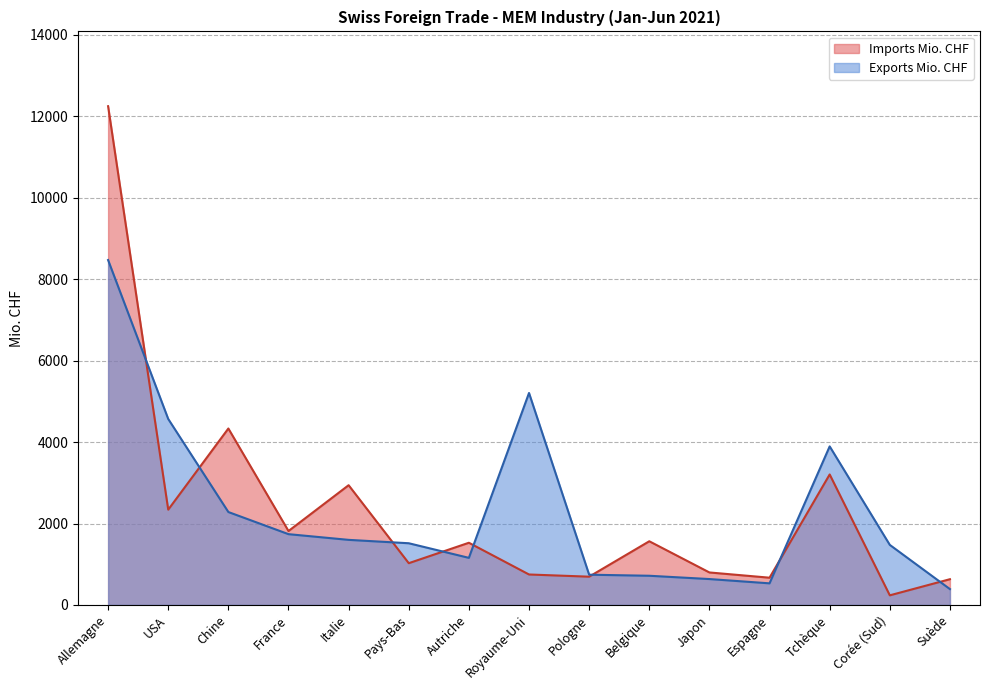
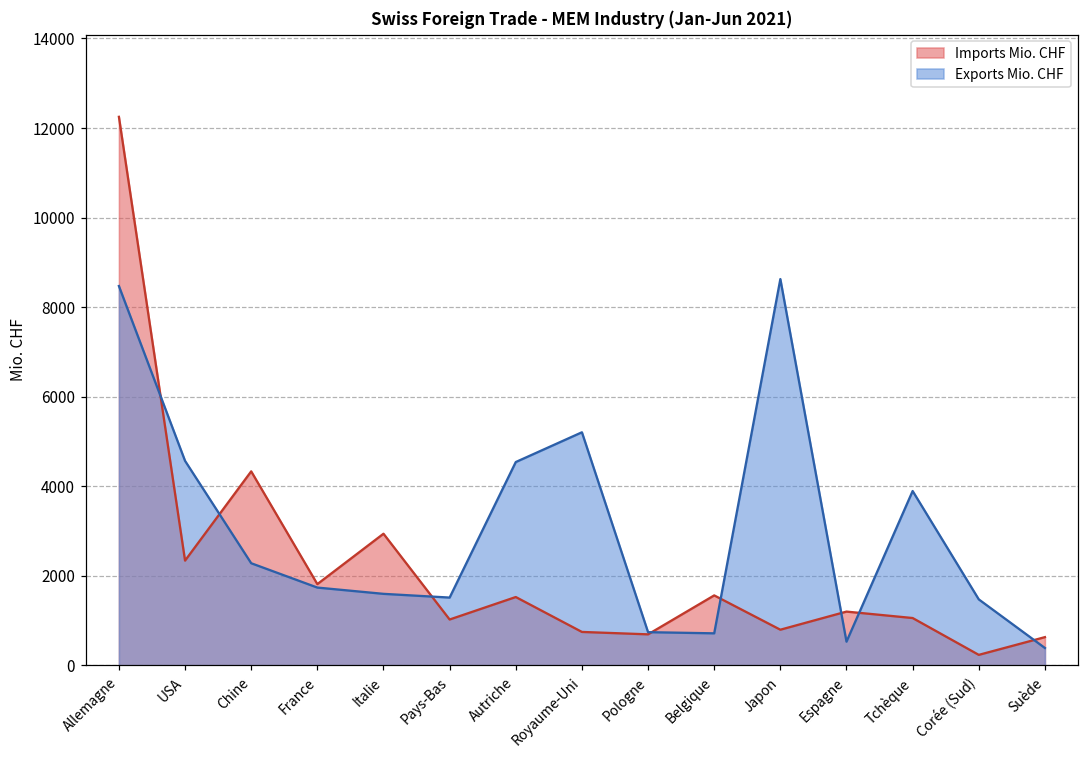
Exports Mio. CHF, Autriche: 1200 -> 4500
Exports Mio. CHF, Japon: 600 -> 8600
Imports Mio. CHF, Espagne: 700 -> 1200
Imports Mio. CHF, Tchèque: 3200 -> 1100
